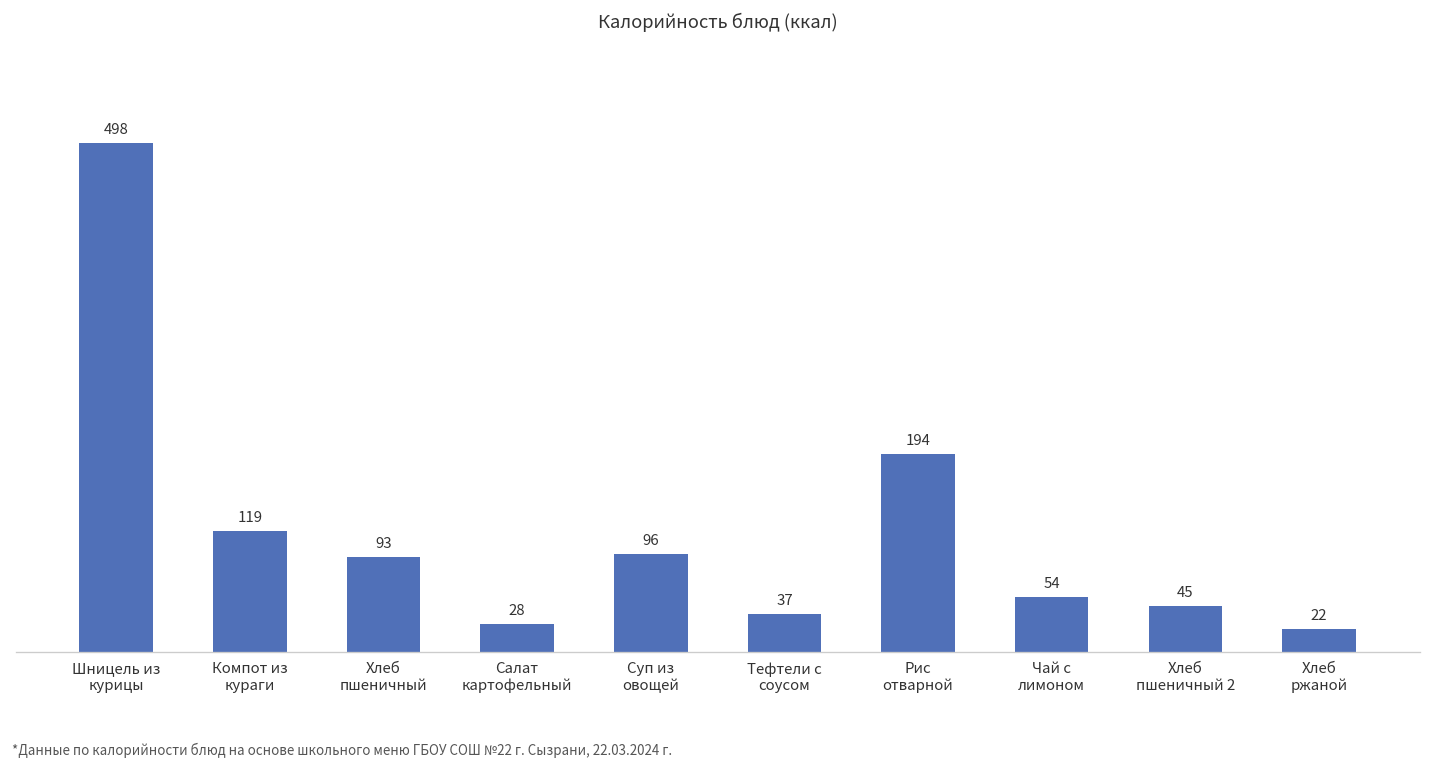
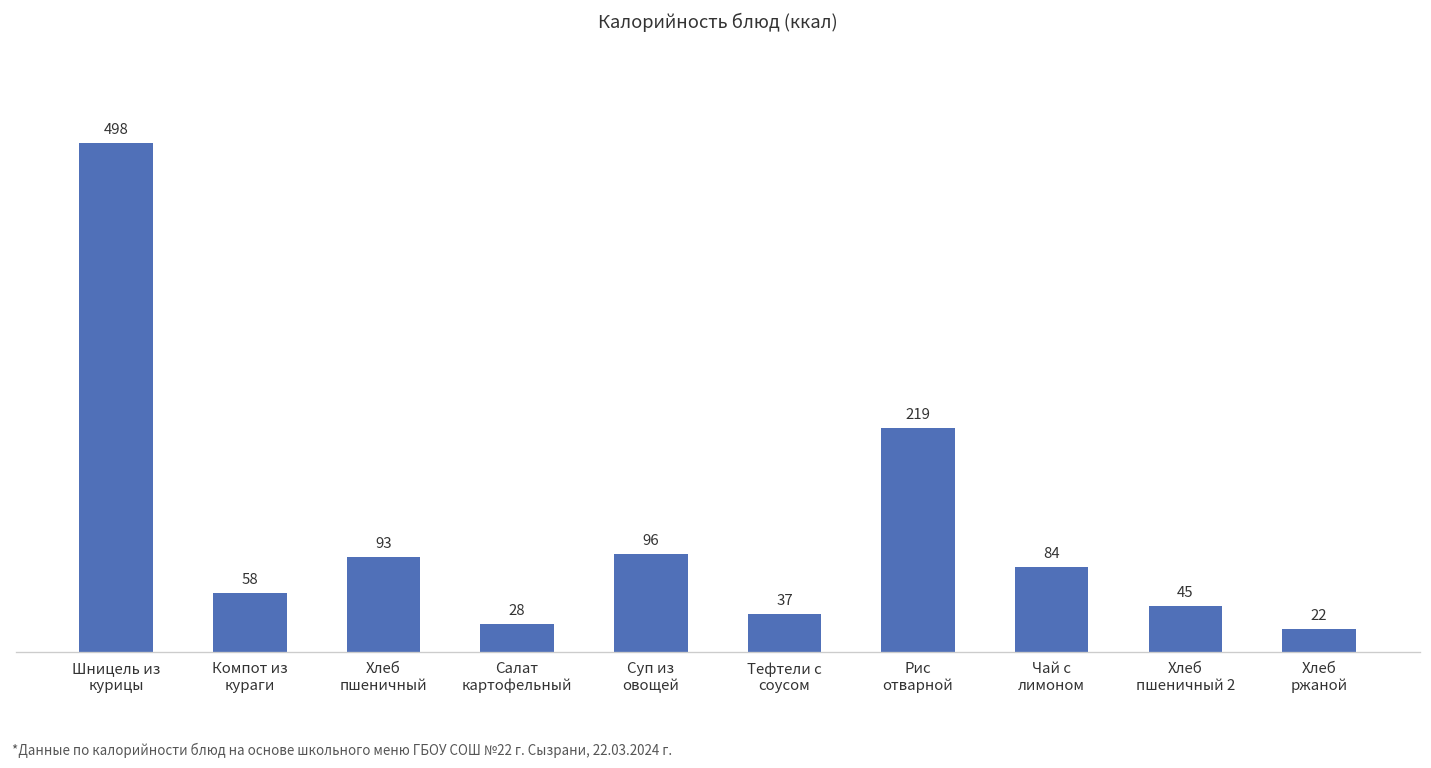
Компот из кураги: 119 -> 58
Рис отварной: 194 -> 219
Чай с лимоном: 54 -> 84
